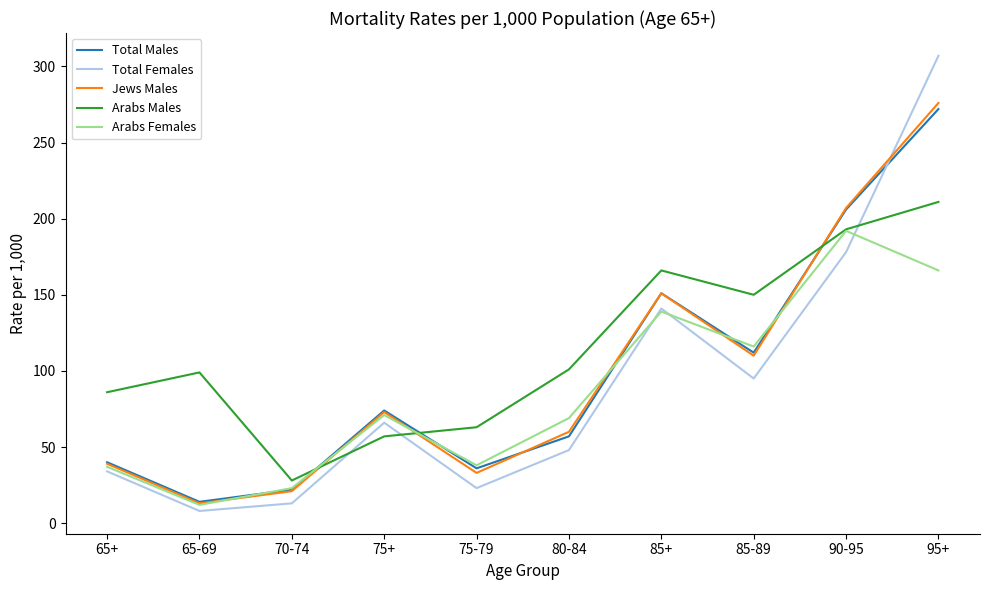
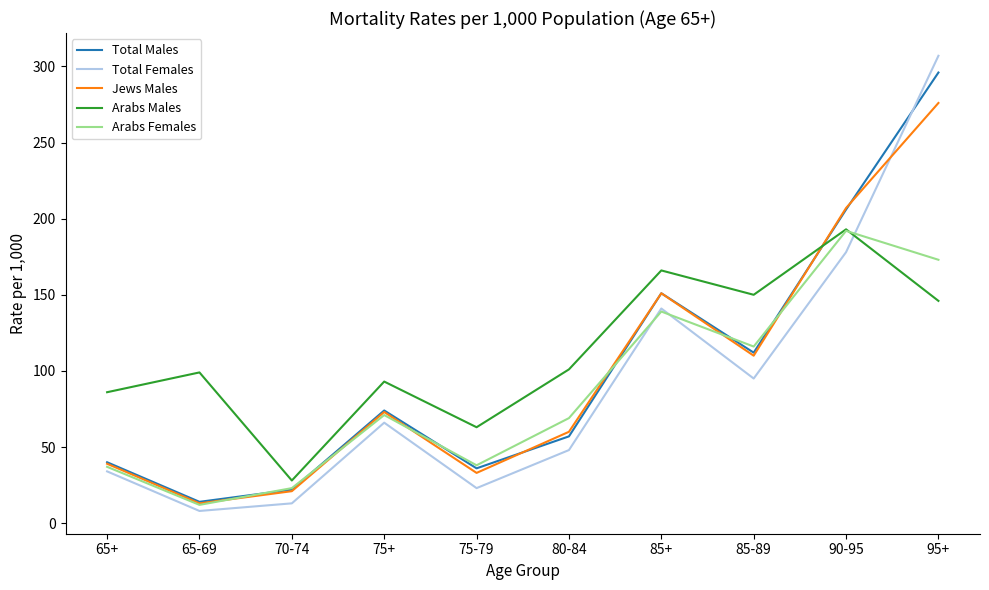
Arabs Males, 75+: 57 -> 93
Total Males, 95+: 272 -> 296
Arabs Males, 95+: 211 -> 146
Arabs Females, 95+: 166 -> 173
